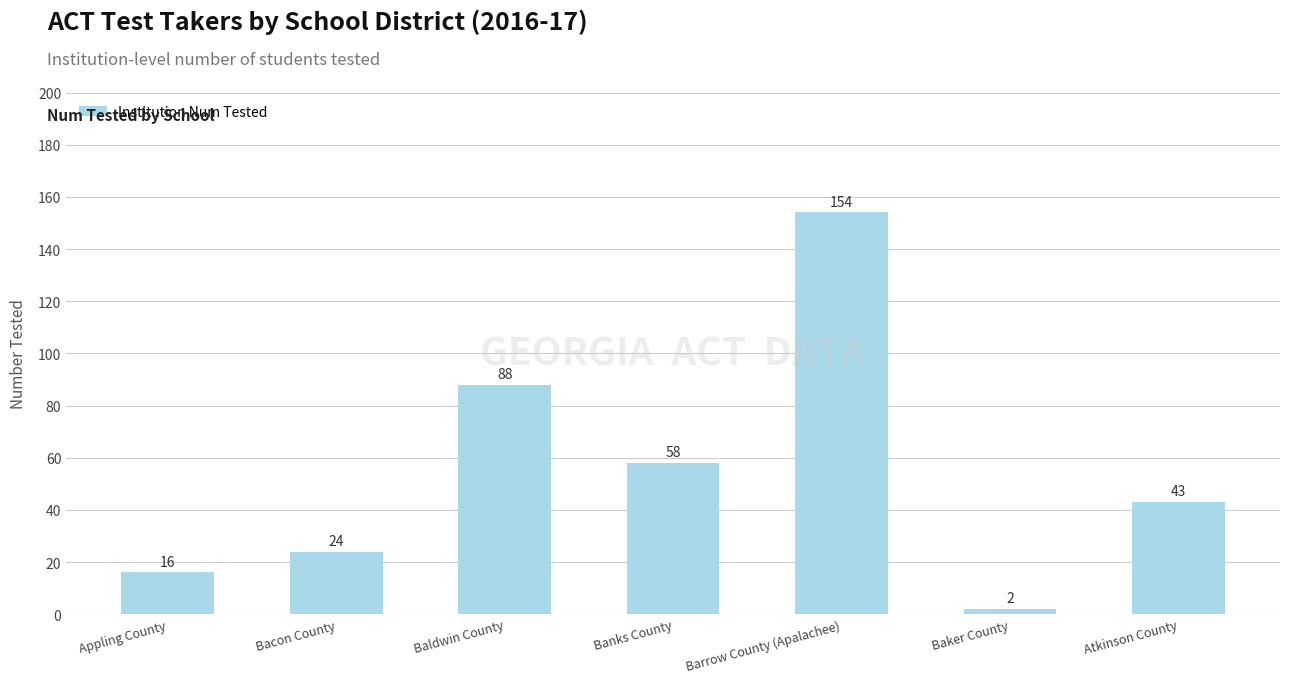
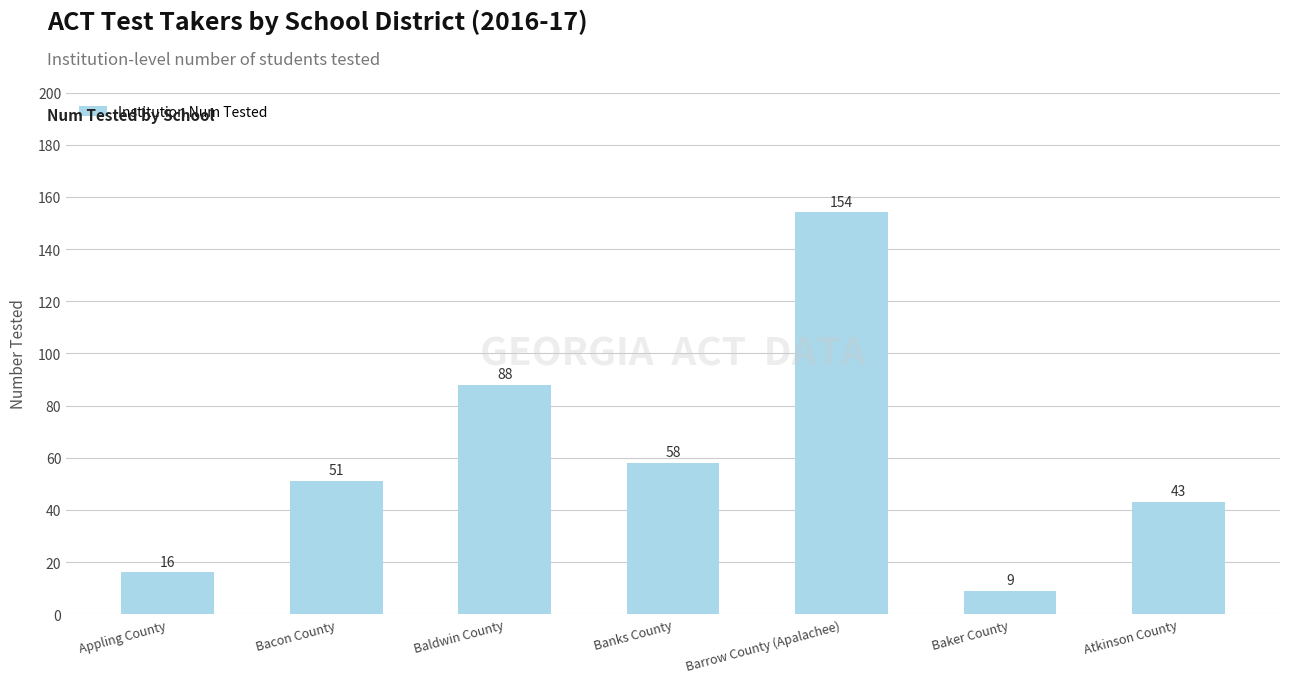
Bacon County: 24 -> 51
Baker County: 2 -> 9
